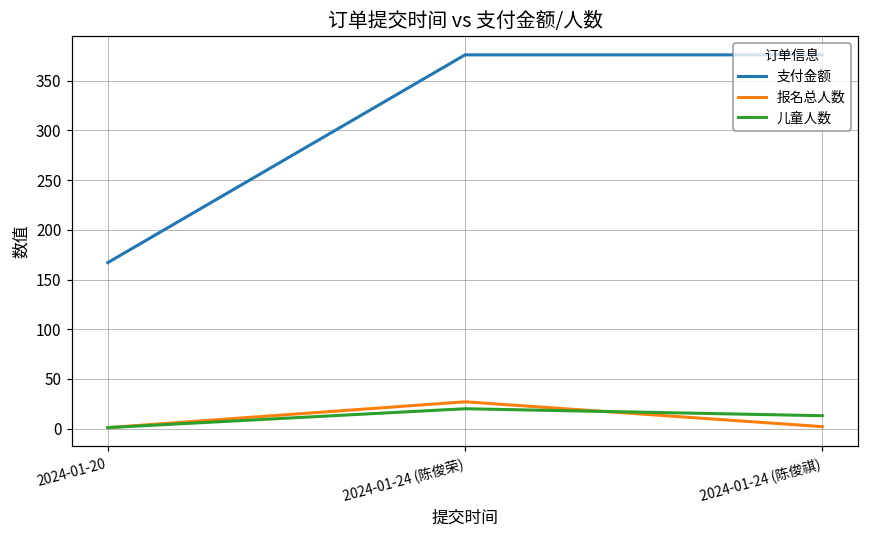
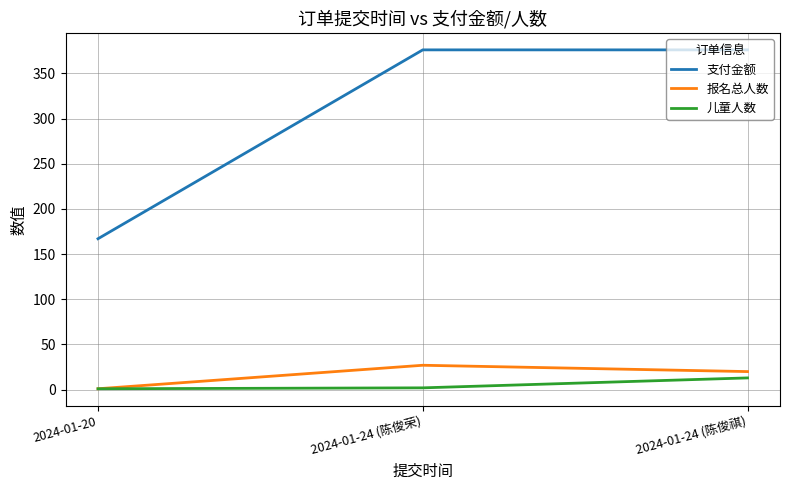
儿童人数, 2024-01-24 (陈俊荣): 20 -> 0
报名总人数, 2024-01-24 (陈俊祺): 0 -> 20
